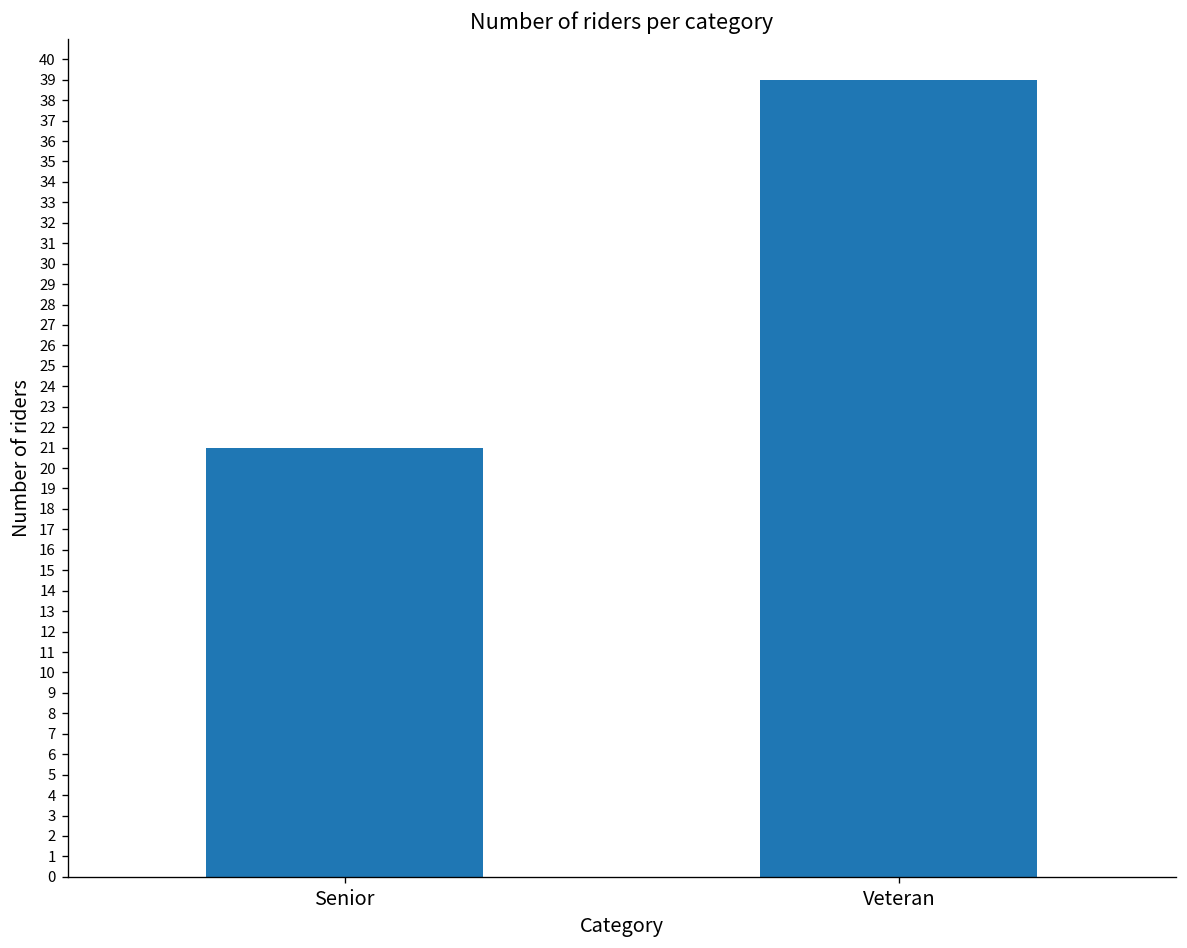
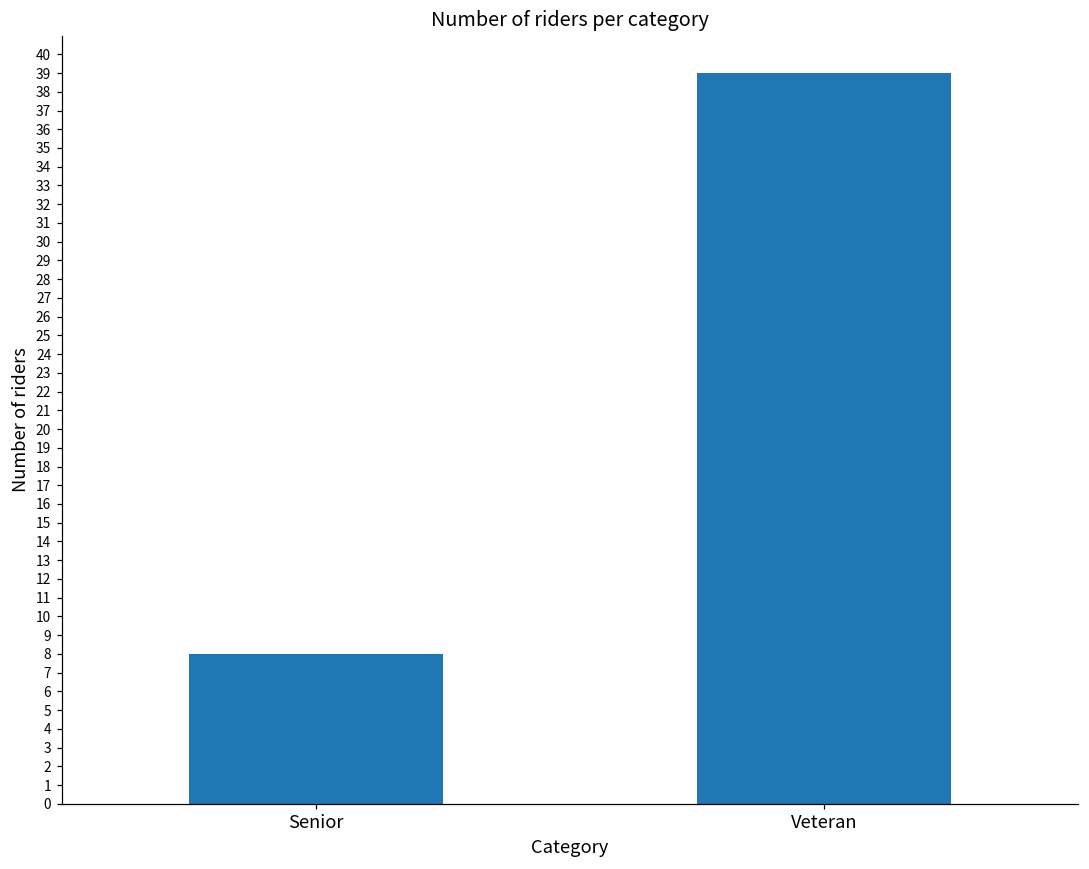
Senior: 21 -> 8
